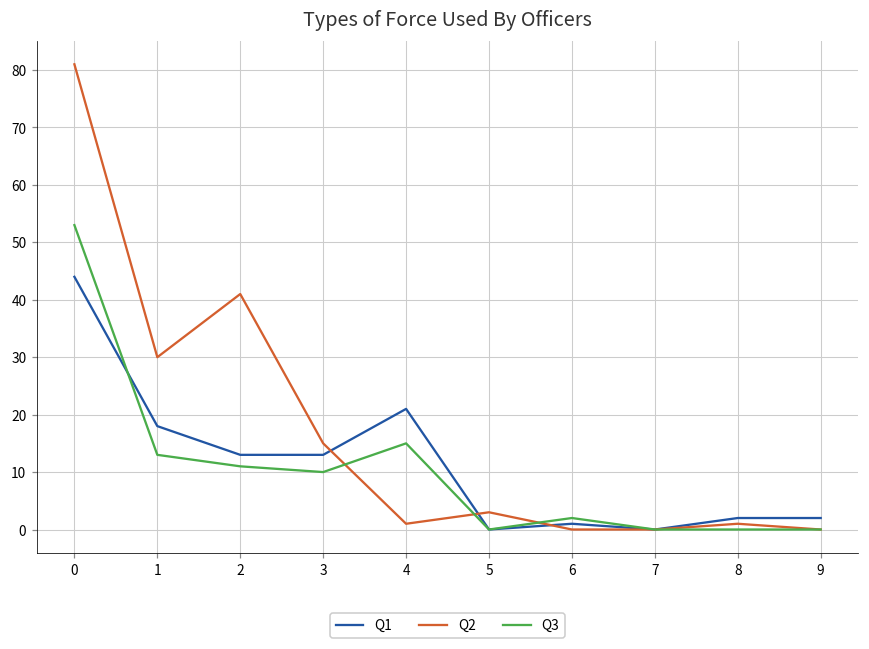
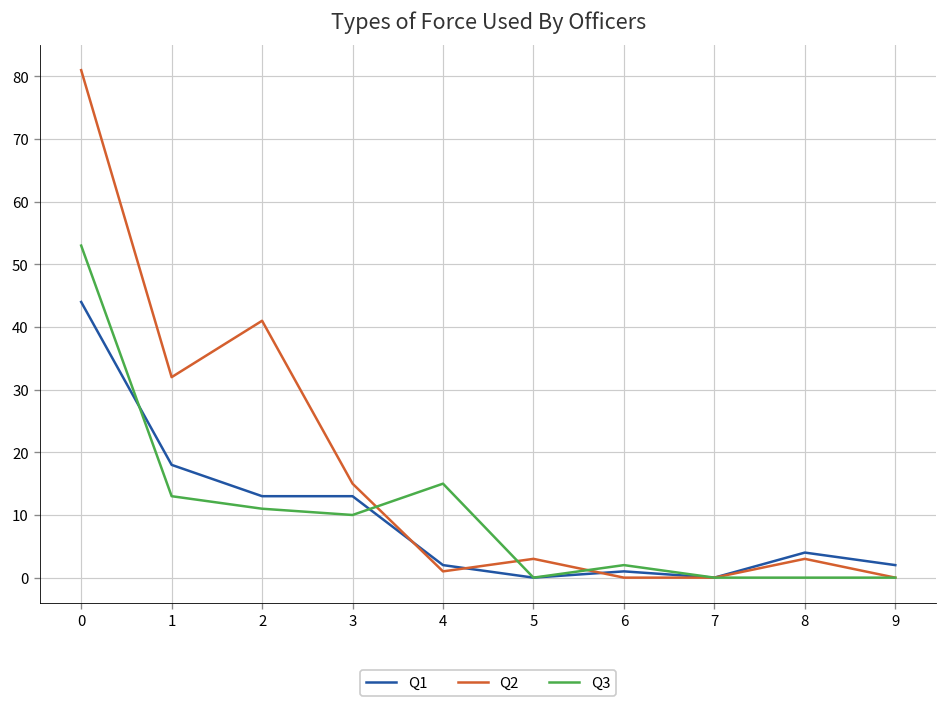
Q2, 1: 30 -> 32
Q1, 4: 21 -> 2
Q1, 8: 2 -> 4
Q2, 8: 1 -> 3
